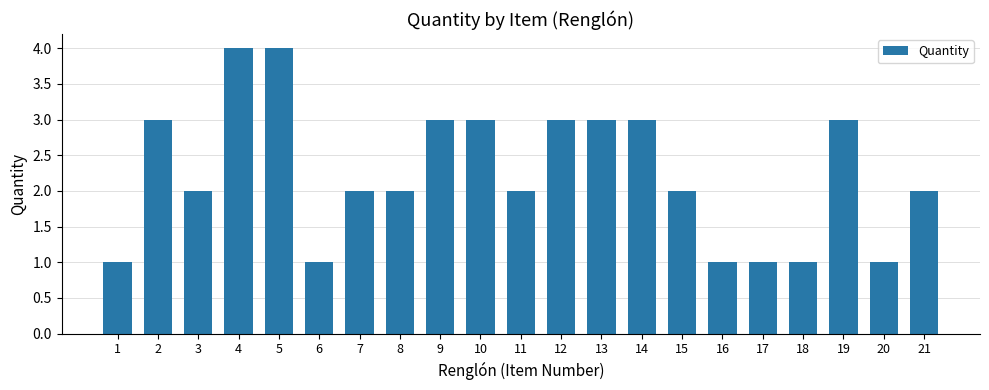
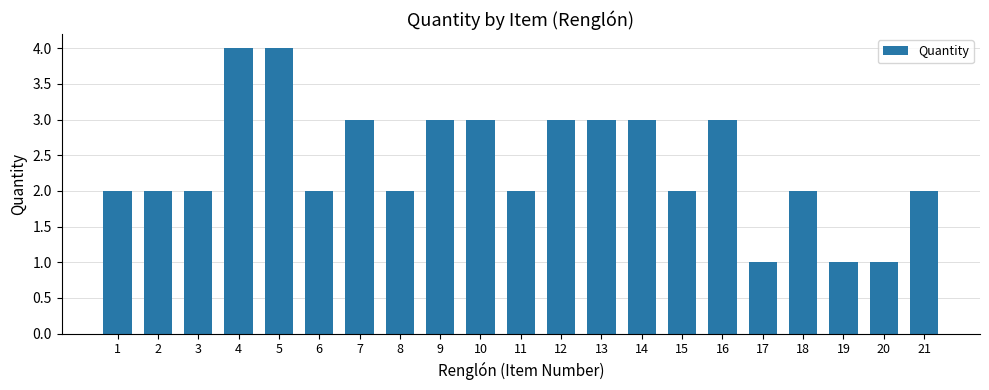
1: 1 -> 2
2: 3 -> 2
6: 1 -> 2
7: 2 -> 3
16: 1 -> 3
18: 1 -> 2
19: 3 -> 1
